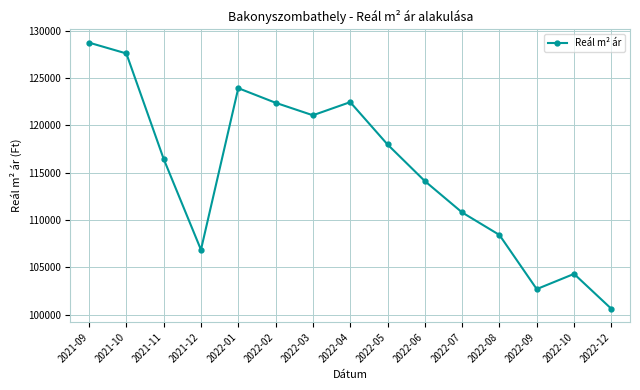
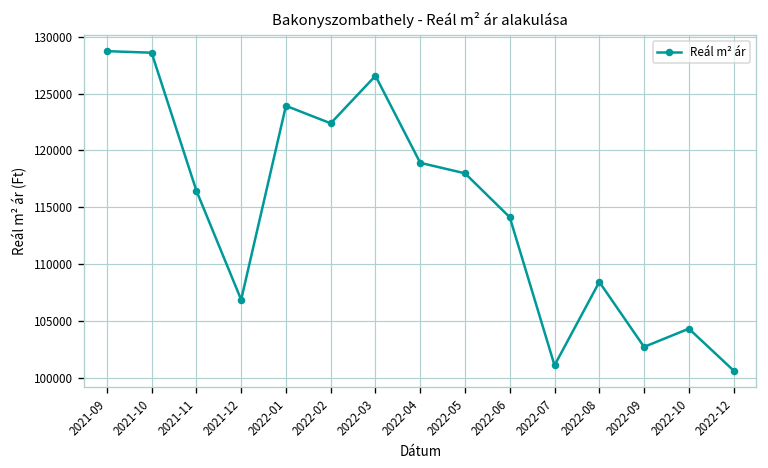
2021-10: 128000 -> 129000
2022-03: 121000 -> 127000
2022-04: 122000 -> 119000
2022-07: 111000 -> 101000
